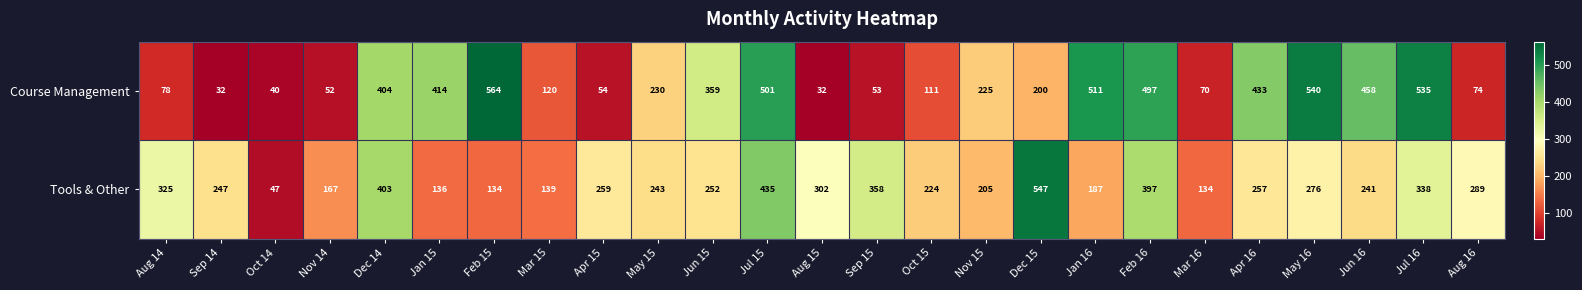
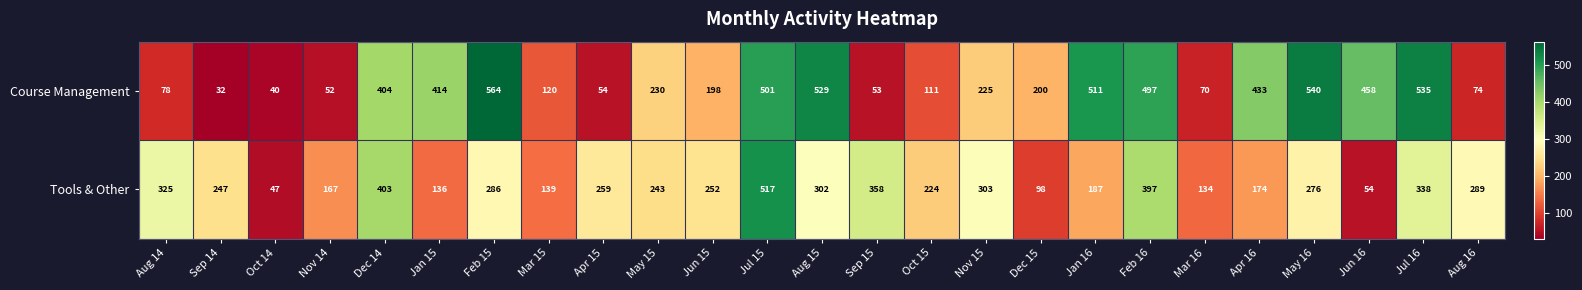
Course Management, Jun 15: 359 -> 198
Course Management, Aug 15: 32 -> 529
Tools & Other, Feb 15: 134 -> 286
Tools & Other, Jul 15: 435 -> 517
Tools & Other, Nov 15: 205 -> 303
Tools & Other, Dec 15: 547 -> 98
Tools & Other, Apr 16: 257 -> 174
Tools & Other, Jun 16: 241 -> 54
